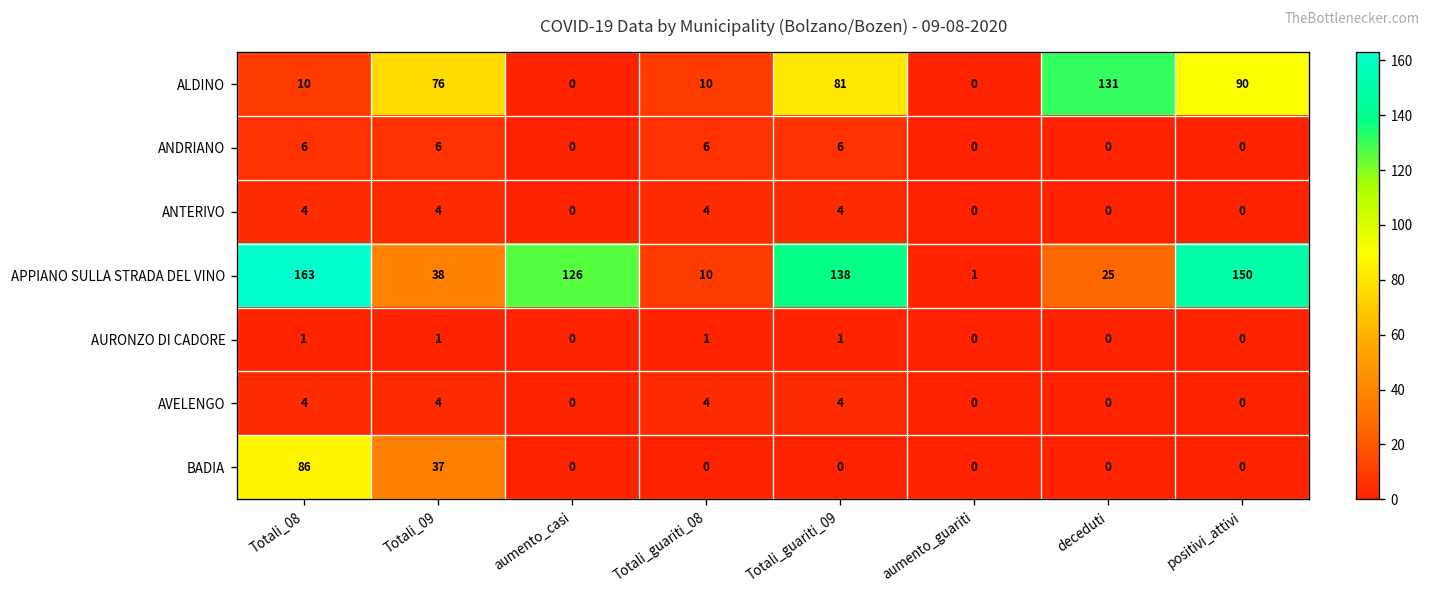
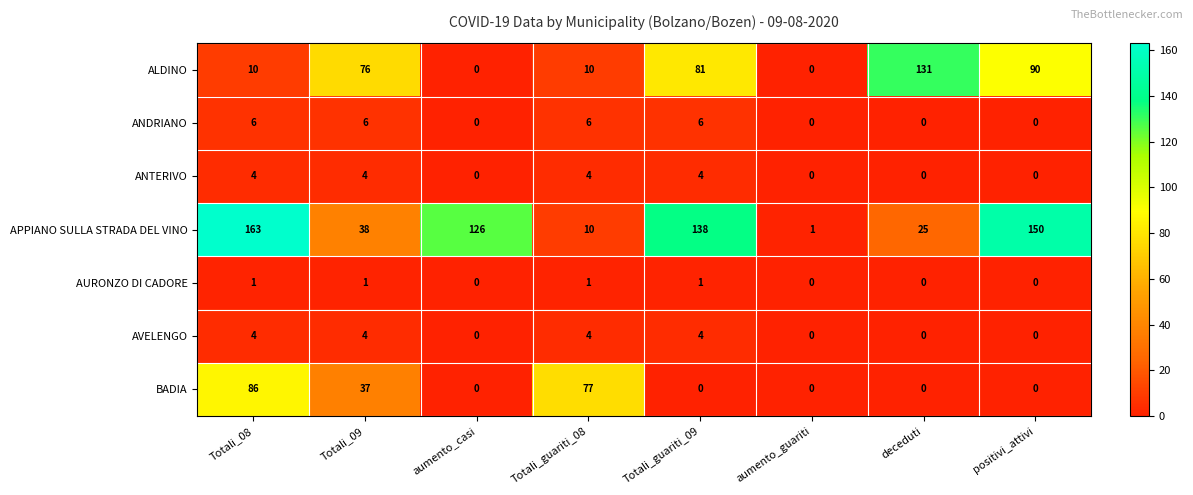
BADIA, Totali_guariti_08: 0 -> 77
